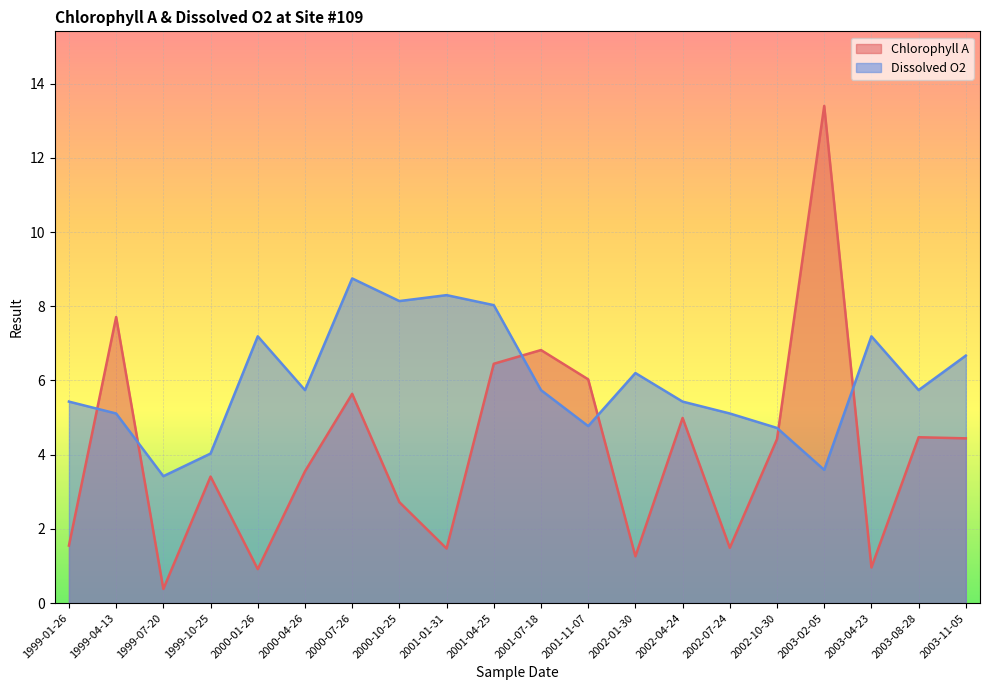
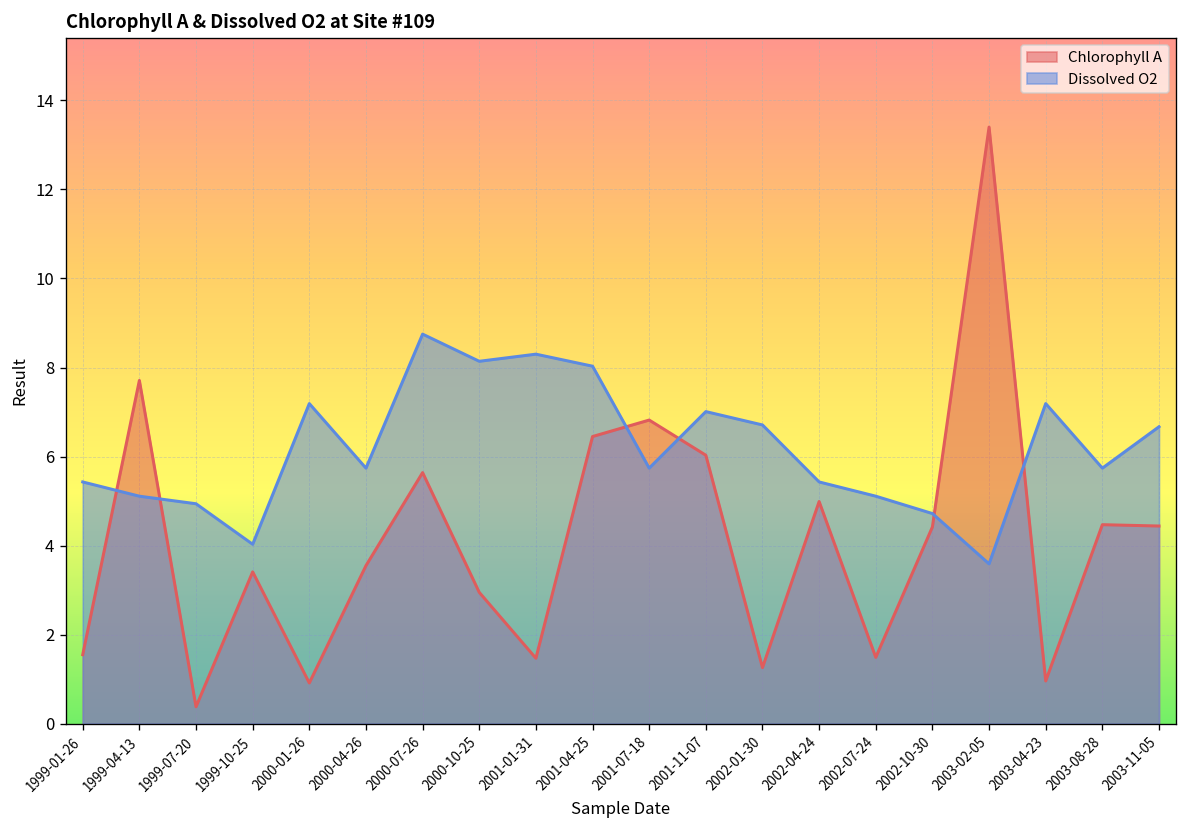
Dissolved O2, 1999-07-20: 3.4 -> 4.9
Chlorophyll A, 2000-10-25: 2.7 -> 3.0
Dissolved O2, 2001-11-07: 4.8 -> 7.0
Dissolved O2, 2002-01-30: 6.2 -> 6.7
